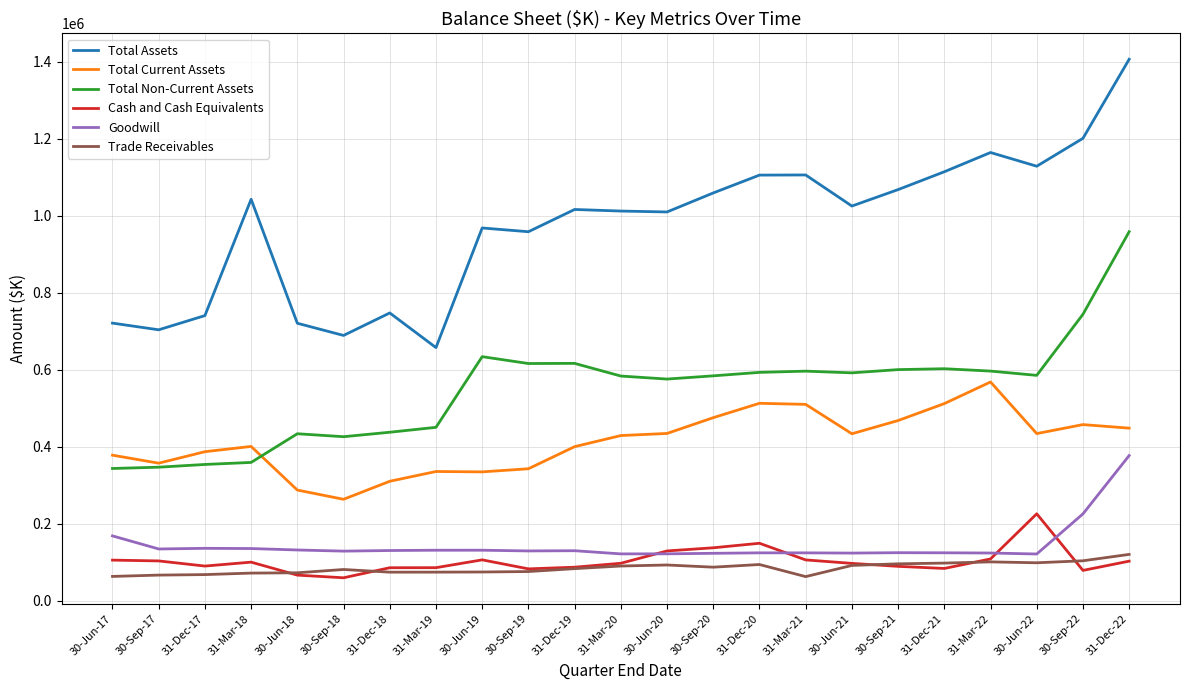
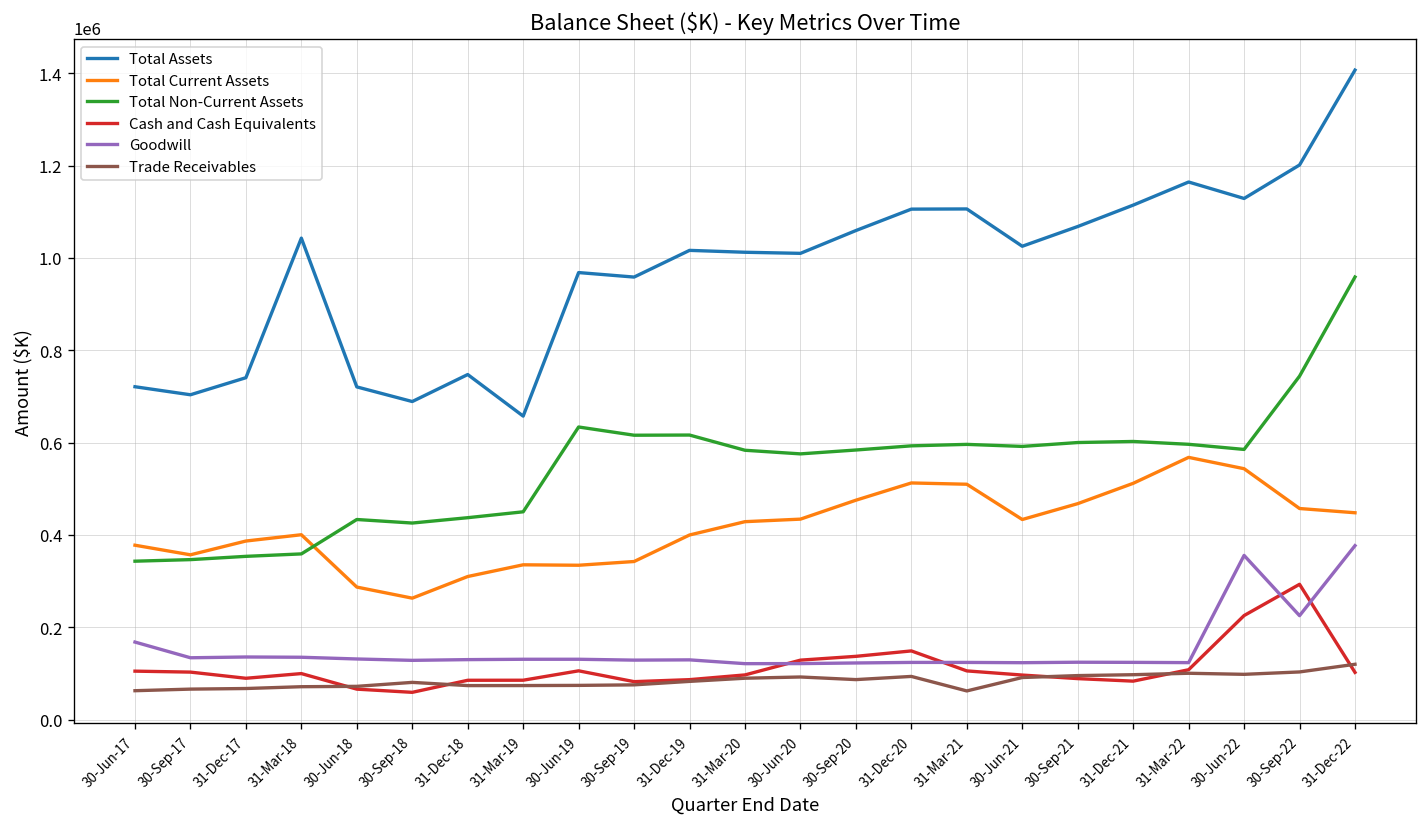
Total Current Assets, 30-Jun-22: 430000 -> 540000
Goodwill, 30-Jun-22: 120000 -> 360000
Cash and Cash Equivalents, 30-Sep-22: 80000 -> 290000
